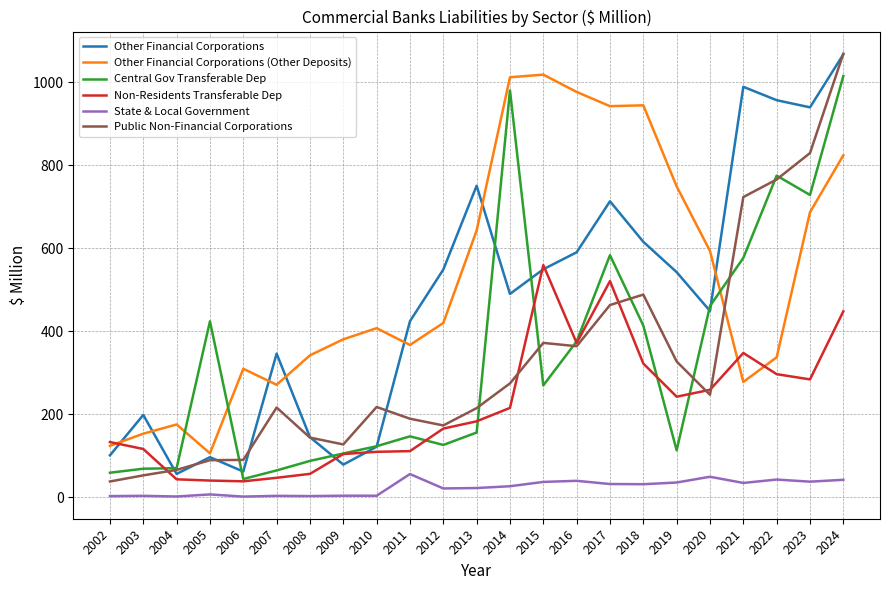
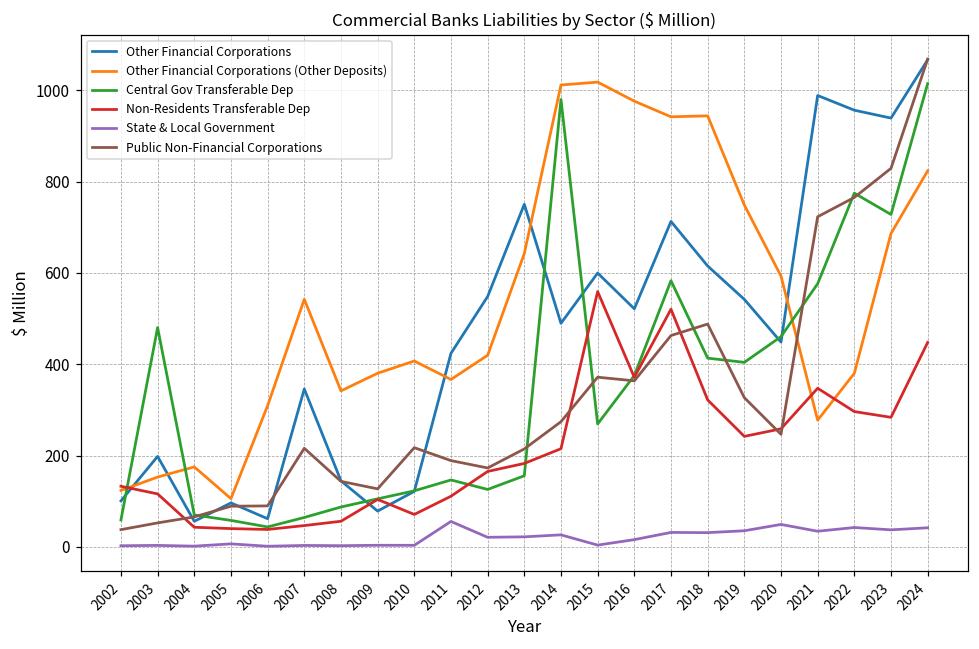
Central Gov Transferable Dep, 2003: 70 -> 480
Central Gov Transferable Dep, 2005: 420 -> 60
Other Financial Corporations (Other Deposits), 2007: 270 -> 540
Non-Residents Transferable Dep, 2010: 110 -> 70
Other Financial Corporations, 2015: 550 -> 600
State & Local Government, 2015: 40 -> 0
Other Financial Corporations, 2016: 590 -> 520
State & Local Government, 2016: 40 -> 20
Central Gov Transferable Dep, 2019: 110 -> 400
Other Financial Corporations (Other Deposits), 2022: 340 -> 380
